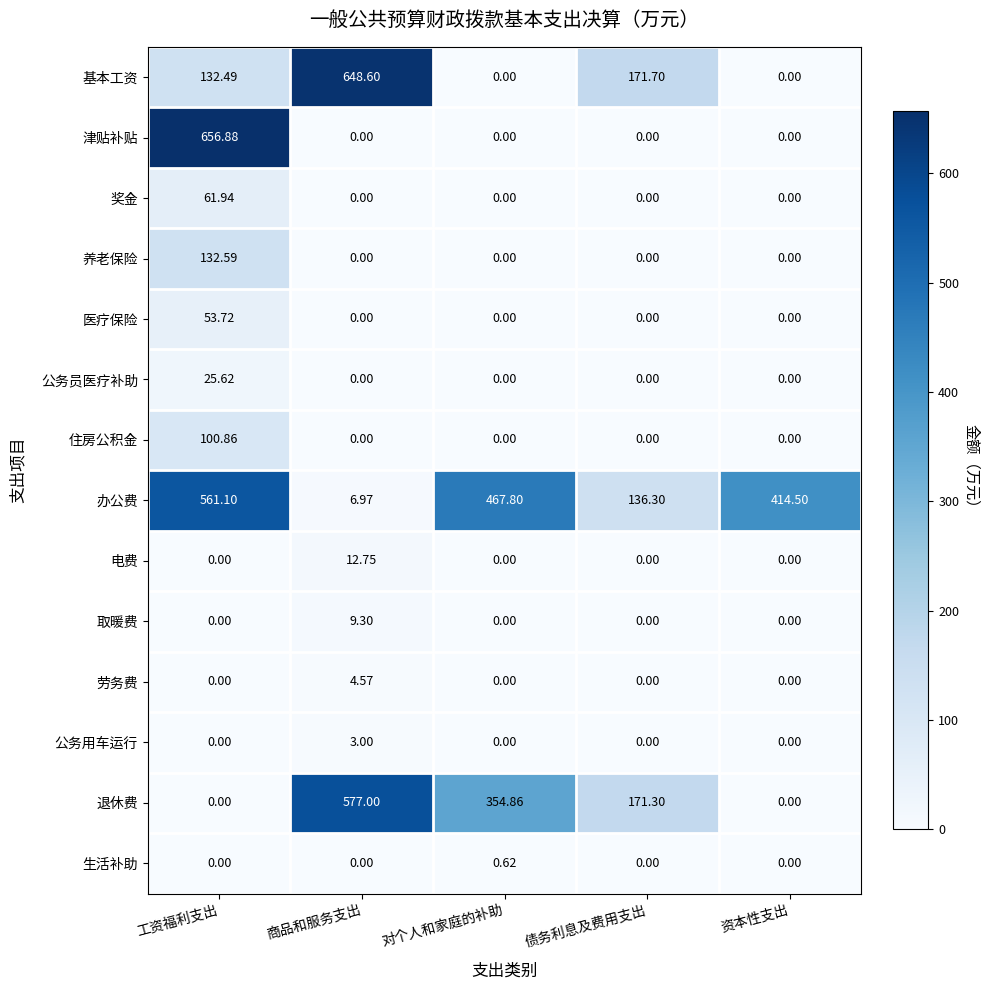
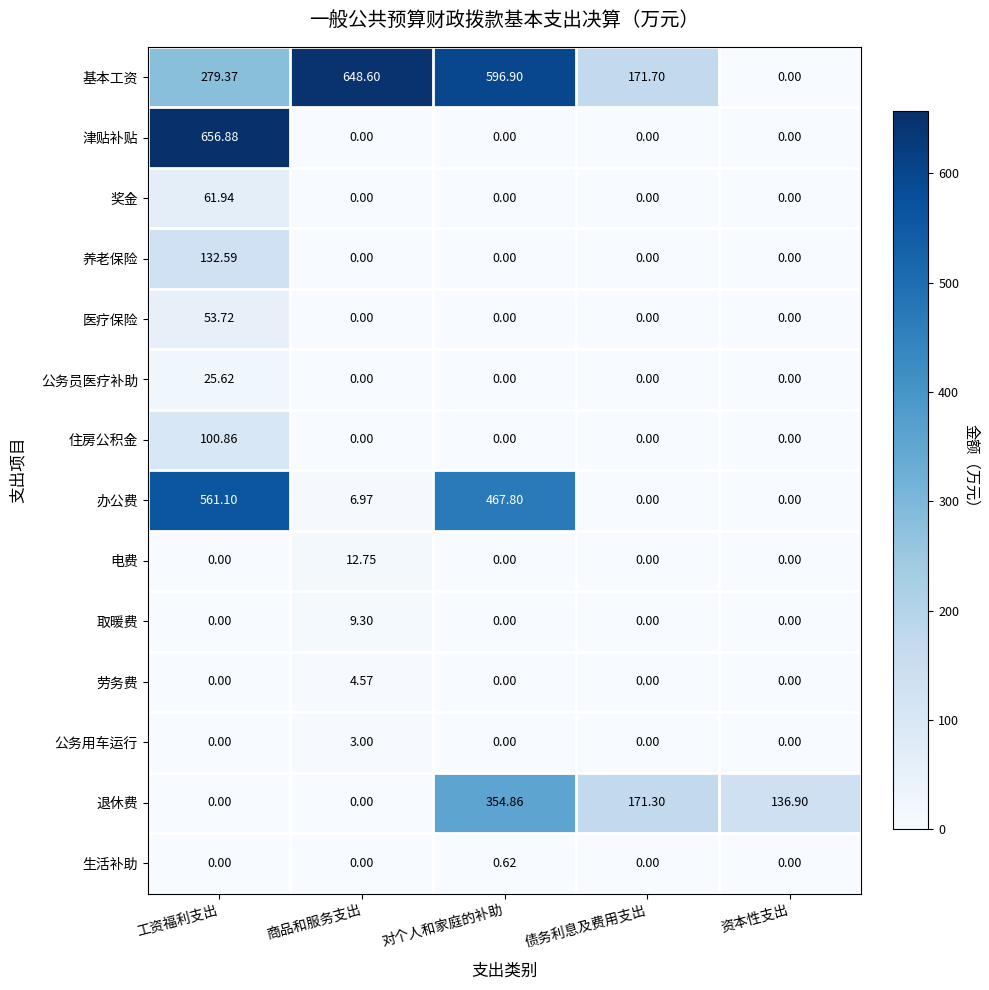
基本工资, 工资福利支出: 132.49 -> 279.37
基本工资, 对个人和家庭的补助: 0.00 -> 596.90
办公费, 债务利息及费用支出: 136.30 -> 0.00
办公费, 资本性支出: 414.50 -> 0.00
退休费, 商品和服务支出: 577.00 -> 0.00
退休费, 资本性支出: 0.00 -> 136.90
